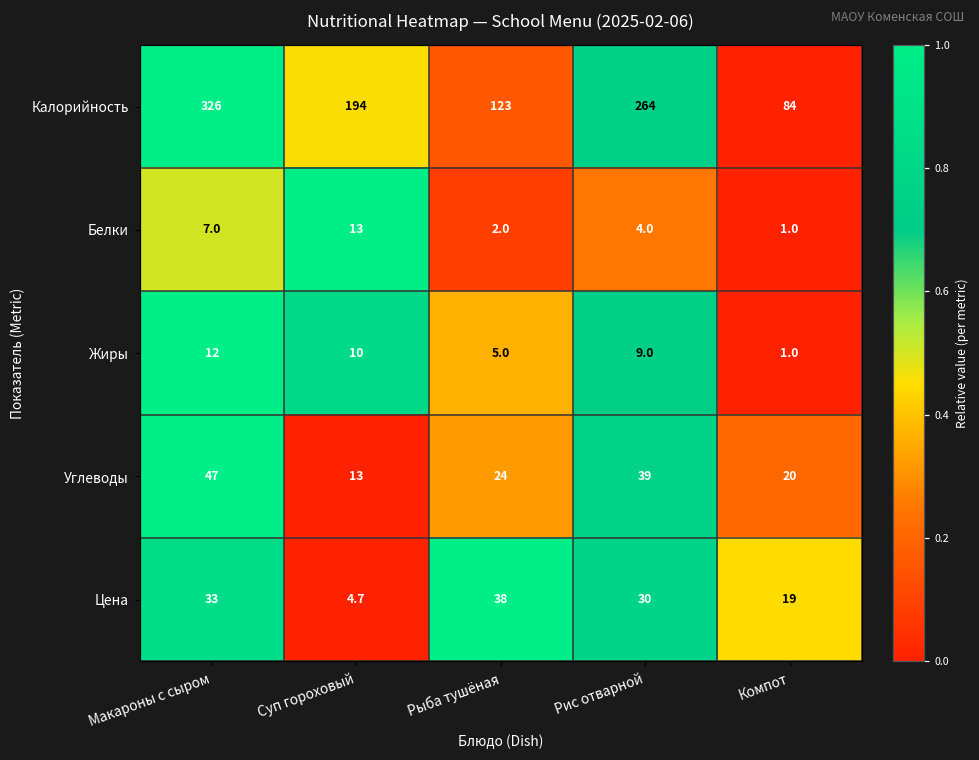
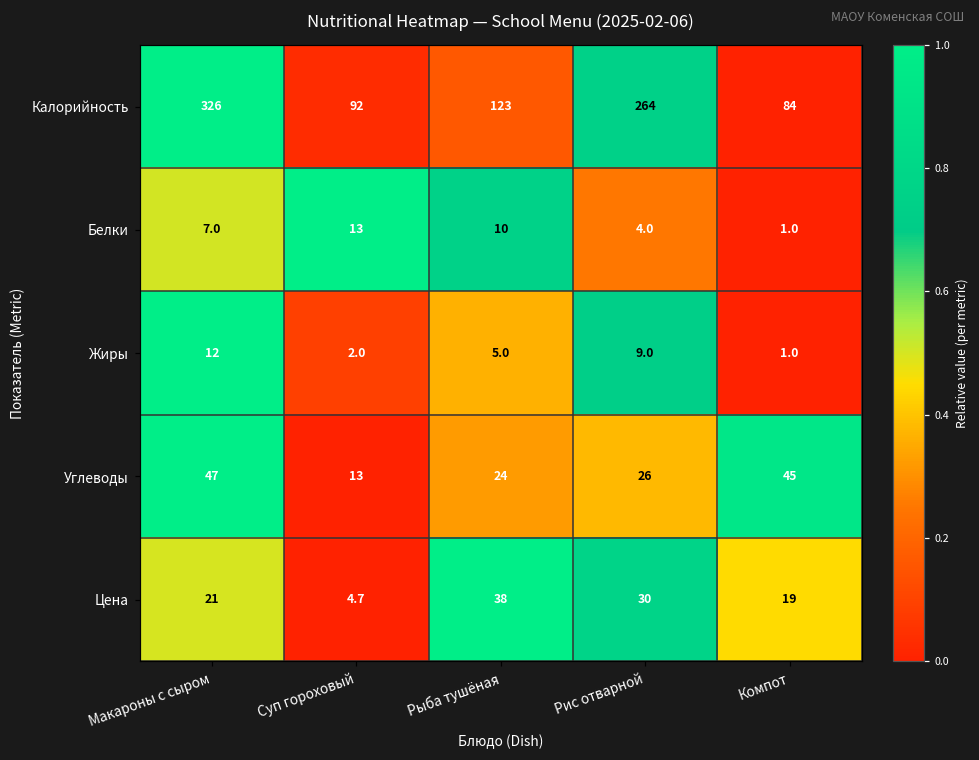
Калорийность, Суп гороховый: 194 -> 92
Белки, Рыба тушёная: 2.0 -> 10
Жиры, Суп гороховый: 10 -> 2.0
Углеводы, Рис отварной: 39 -> 26
Углеводы, Компот: 20 -> 45
Цена, Макароны с сыром: 33 -> 21
